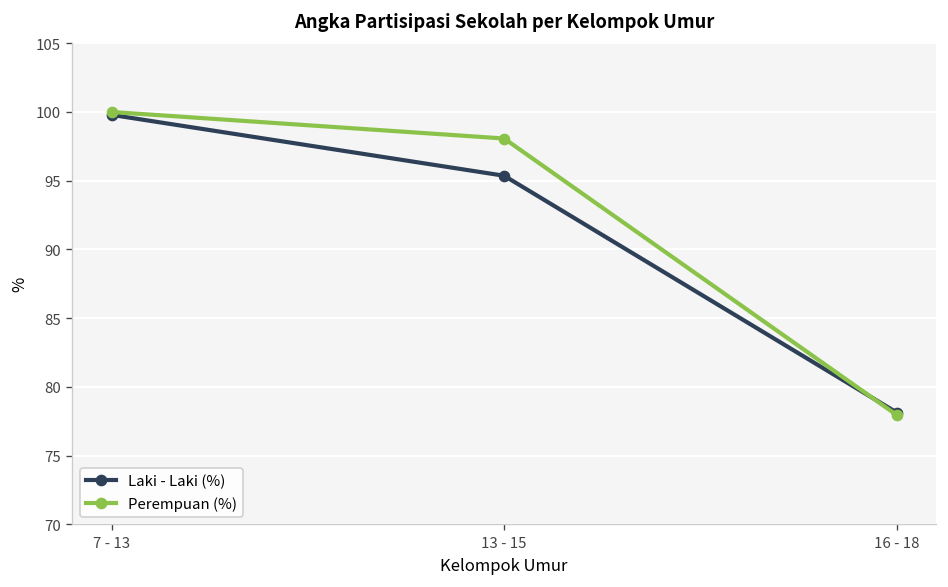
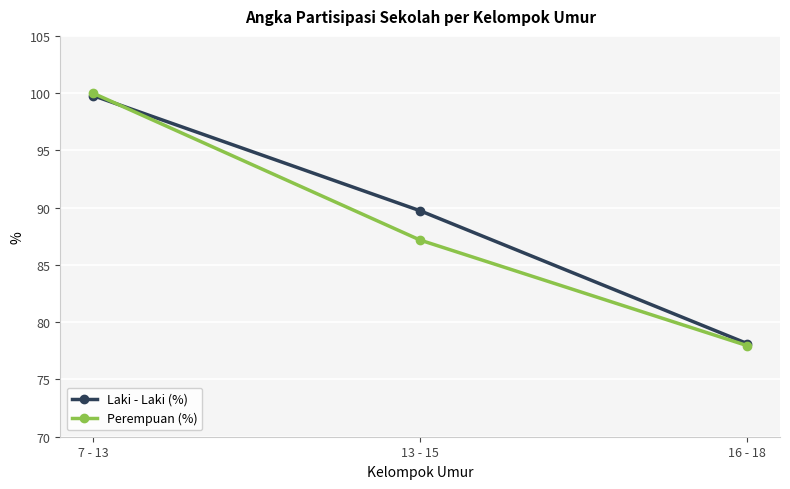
Laki - Laki (%), 13 - 15: 95.4 -> 89.7
Perempuan (%), 13 - 15: 98.1 -> 87.2
